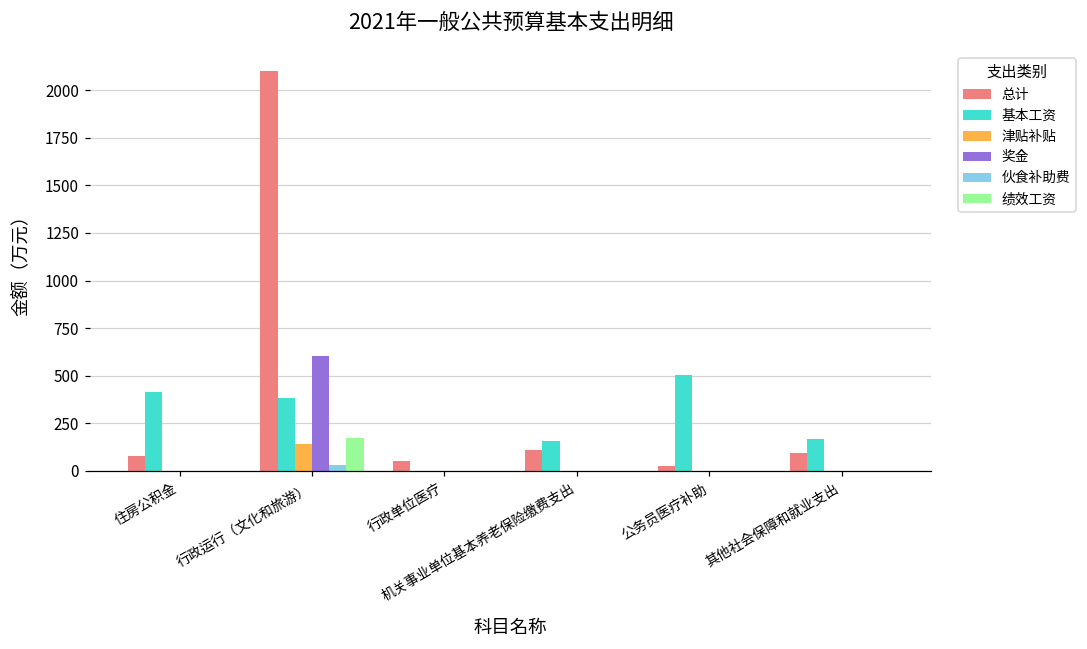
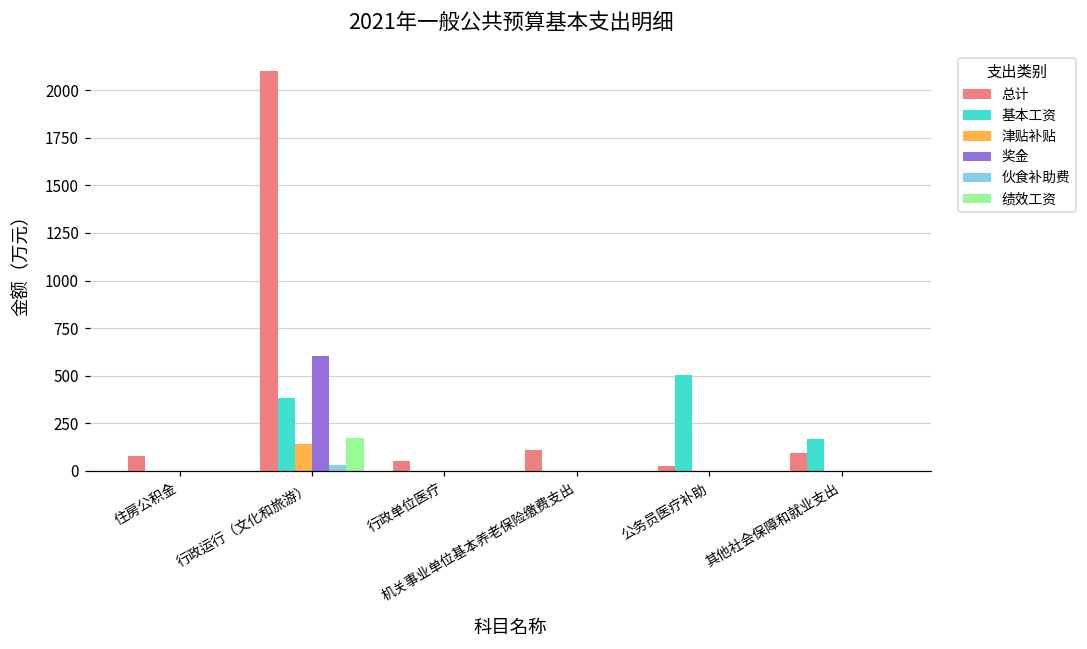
基本工资, 住房公积金: 420 -> 0
基本工资, 机关事业单位基本养老保险缴费支出: 160 -> 0
